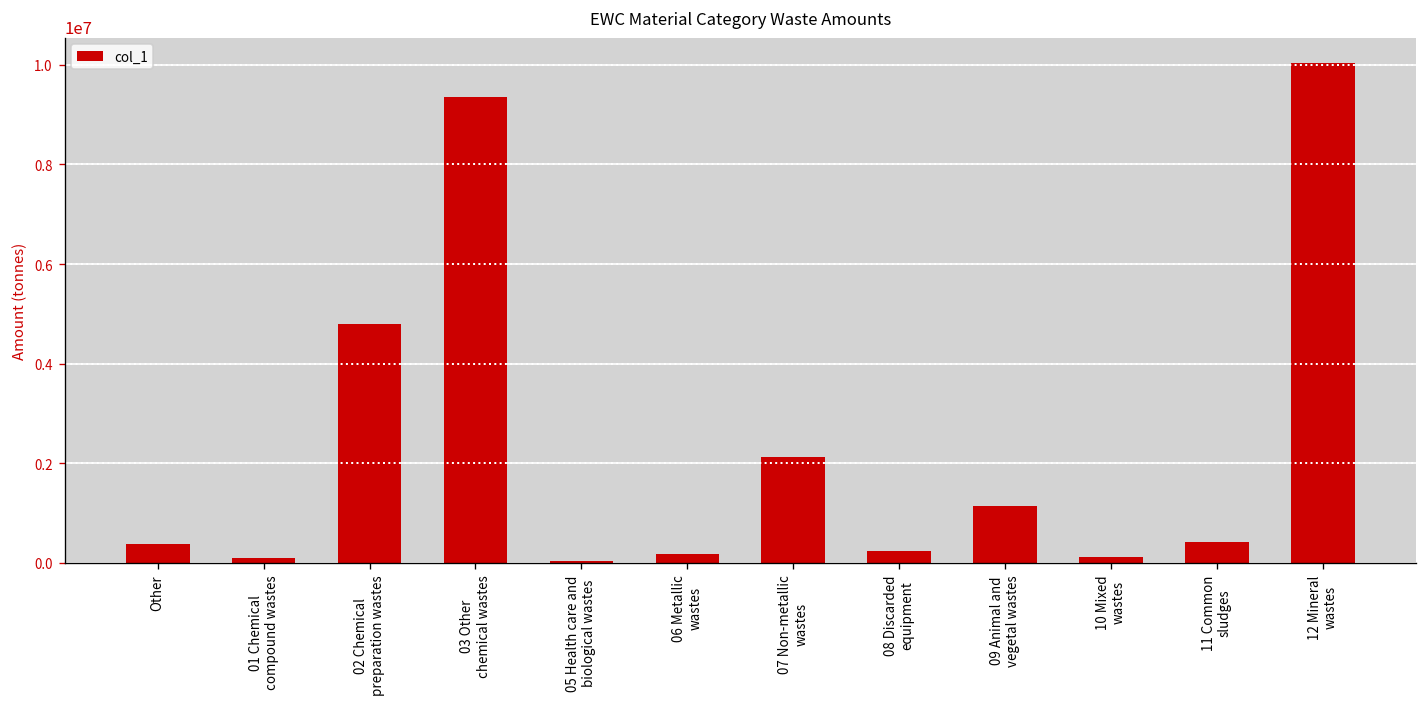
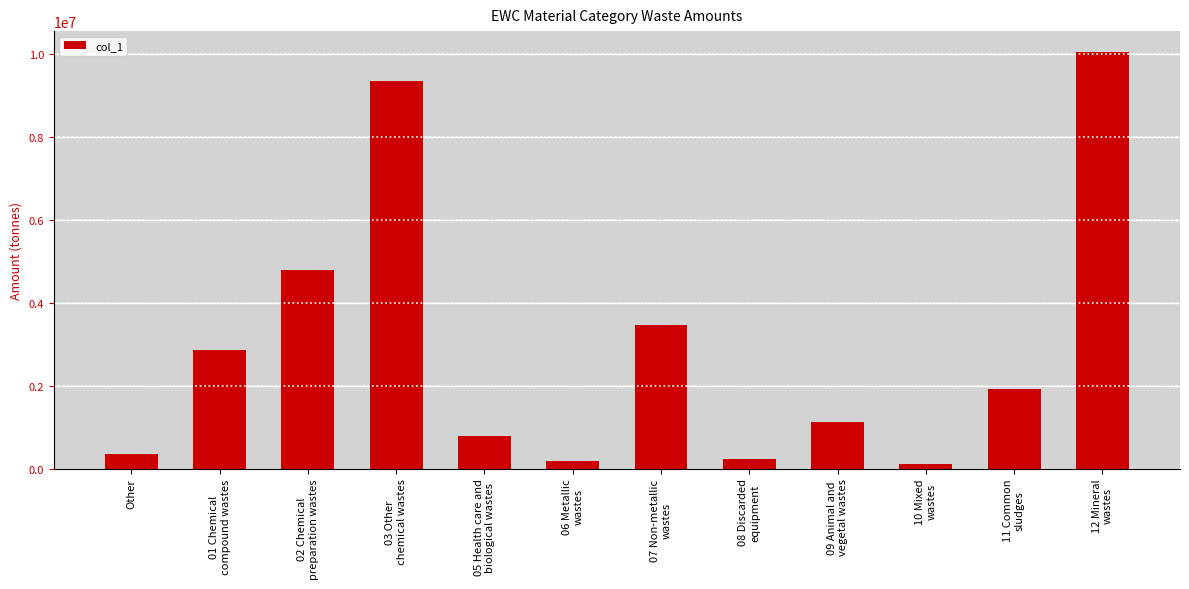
01 Chemical compound wastes: 100000 -> 2900000
05 Health care and biological wastes: 0 -> 800000
07 Non-metallic wastes: 2100000 -> 3500000
11 Common sludges: 400000 -> 1900000
